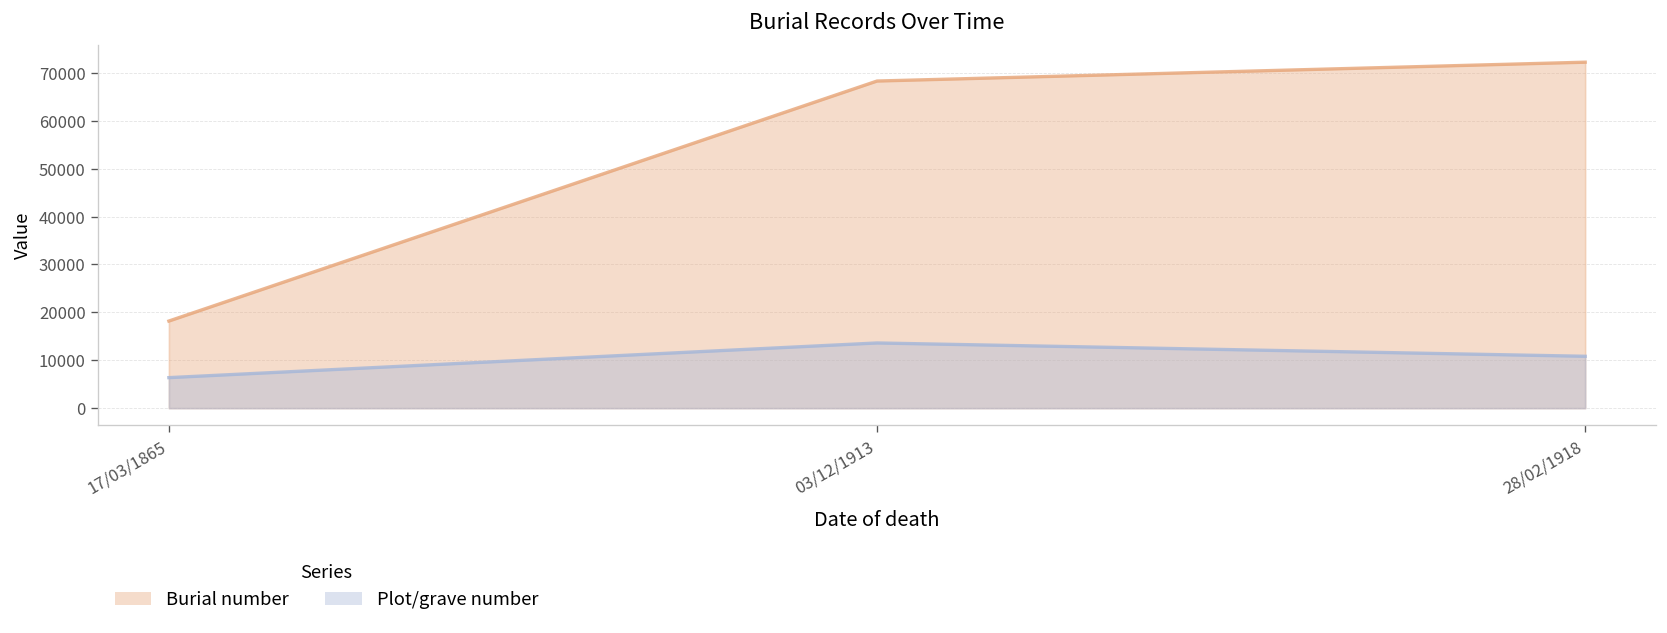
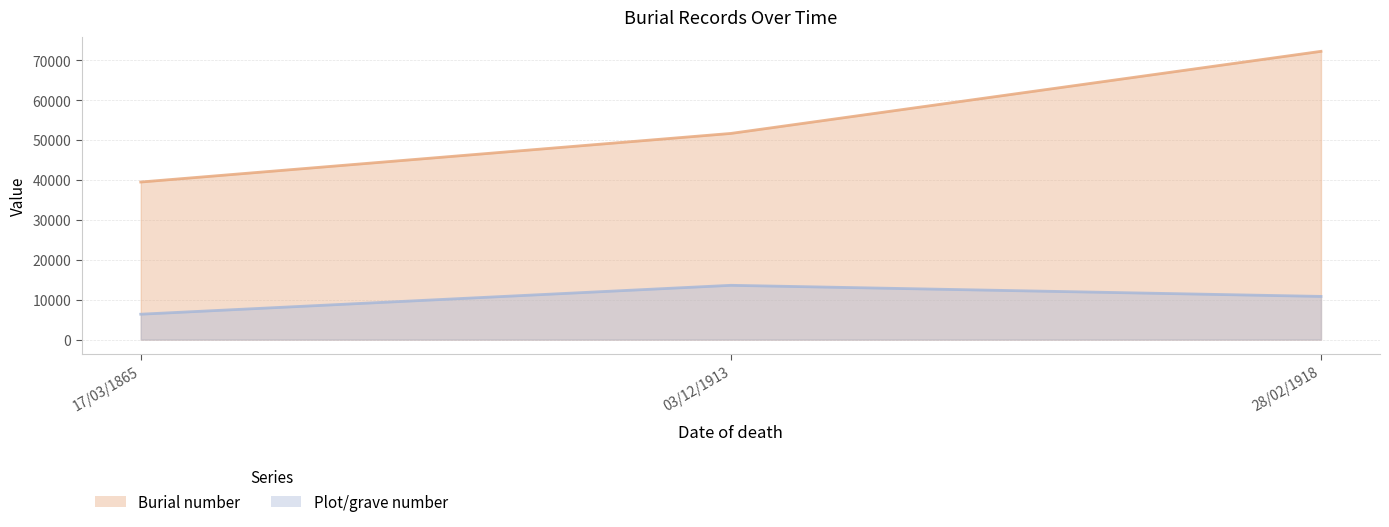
Burial number, 17/03/1865: 18000 -> 39000
Burial number, 03/12/1913: 68000 -> 52000
